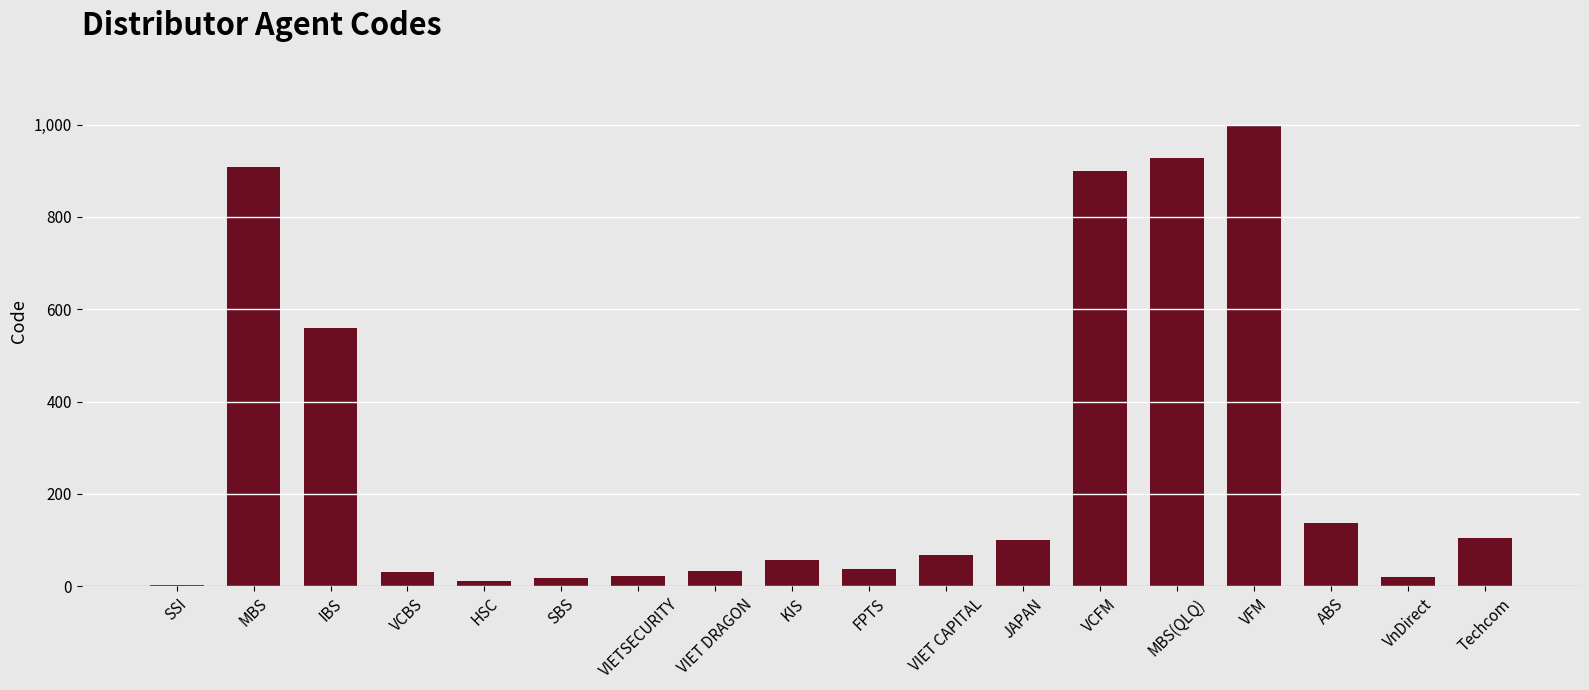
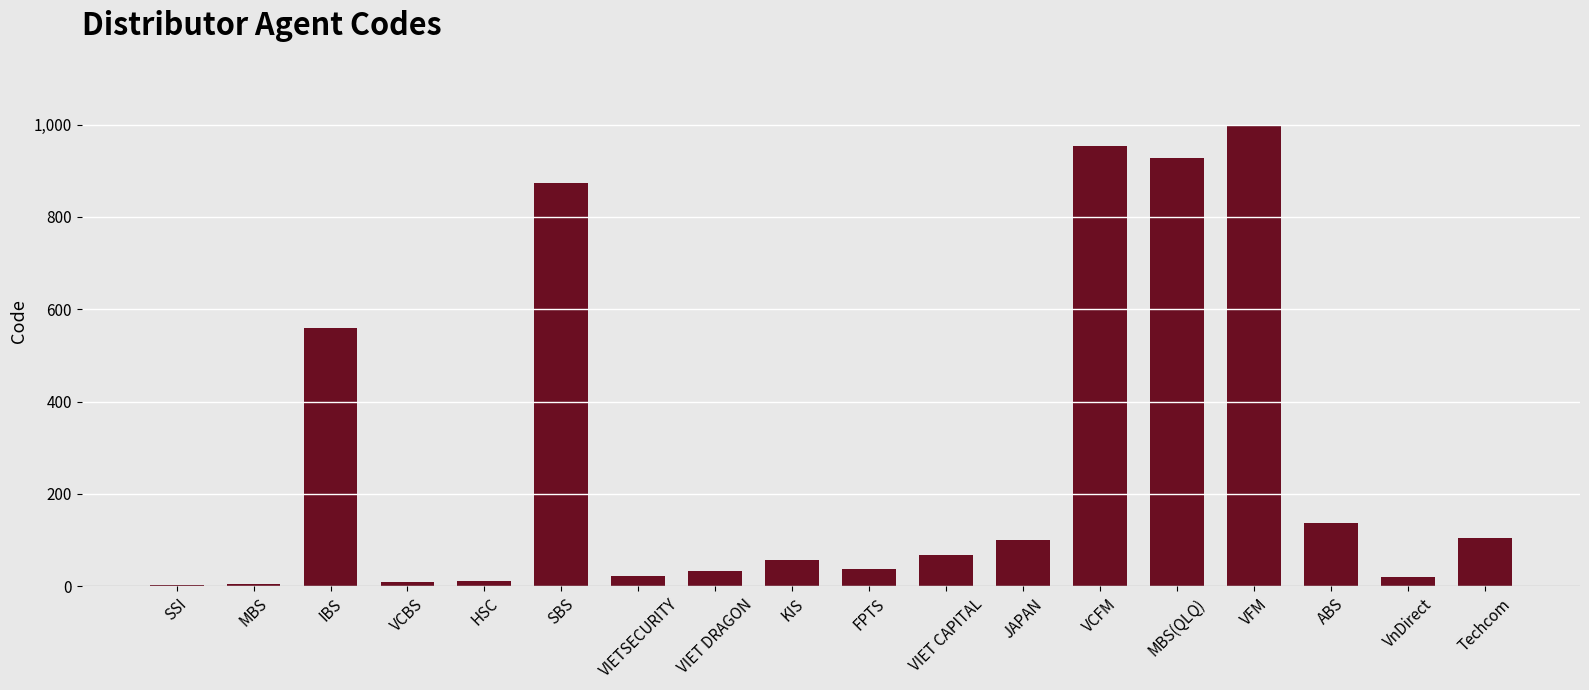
MBS: 910 -> 10
VCBS: 30 -> 10
SBS: 20 -> 870
VCFM: 900 -> 950
